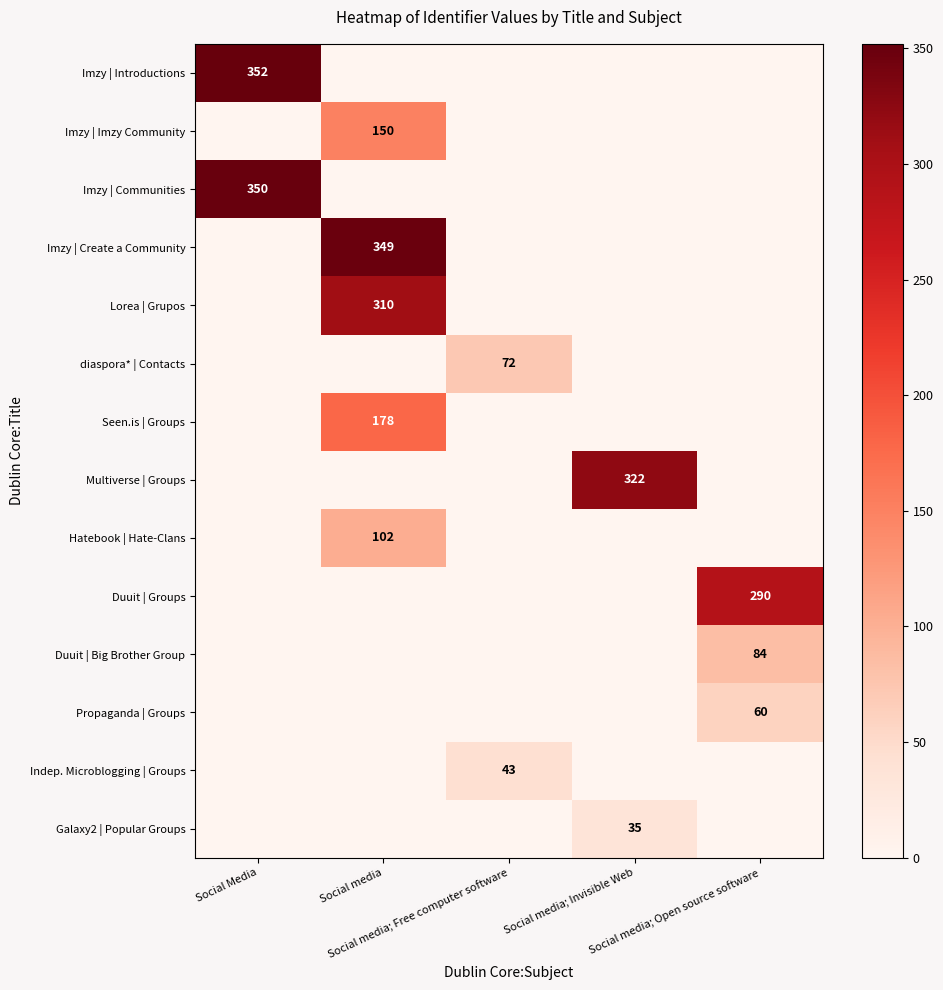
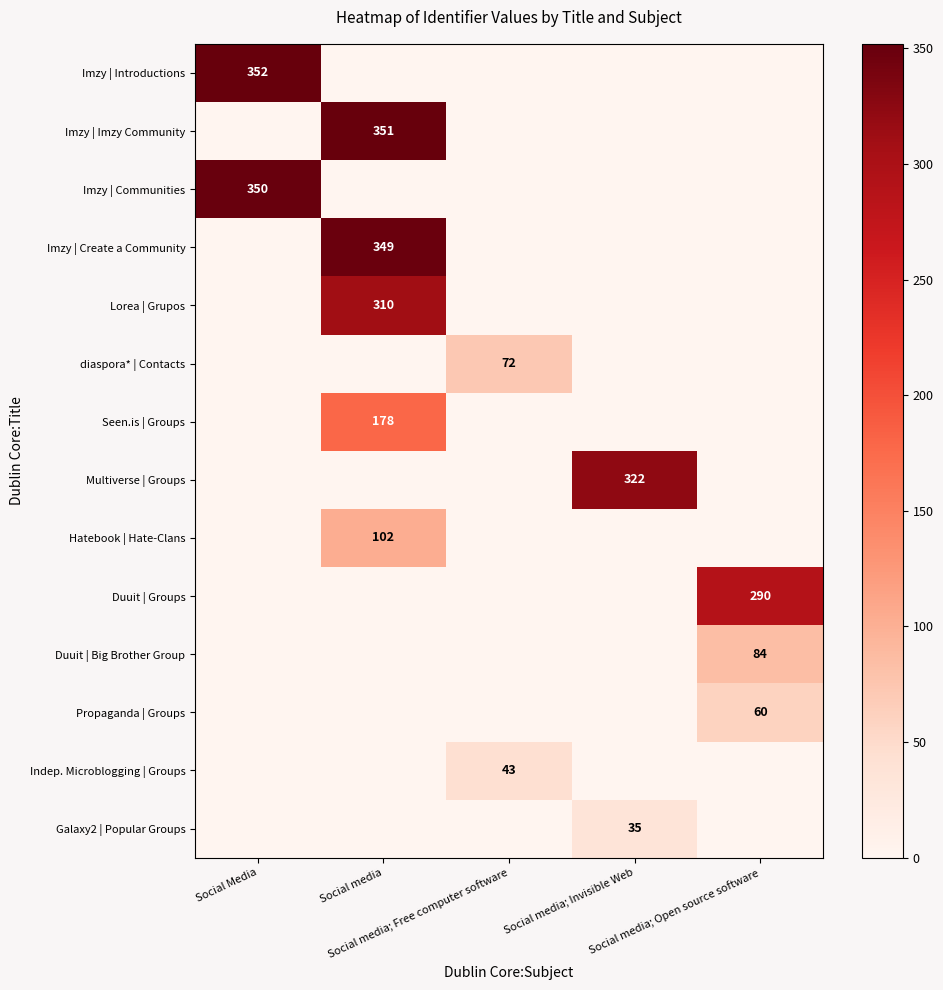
Imzy | Imzy Community, Social media: 150 -> 351
